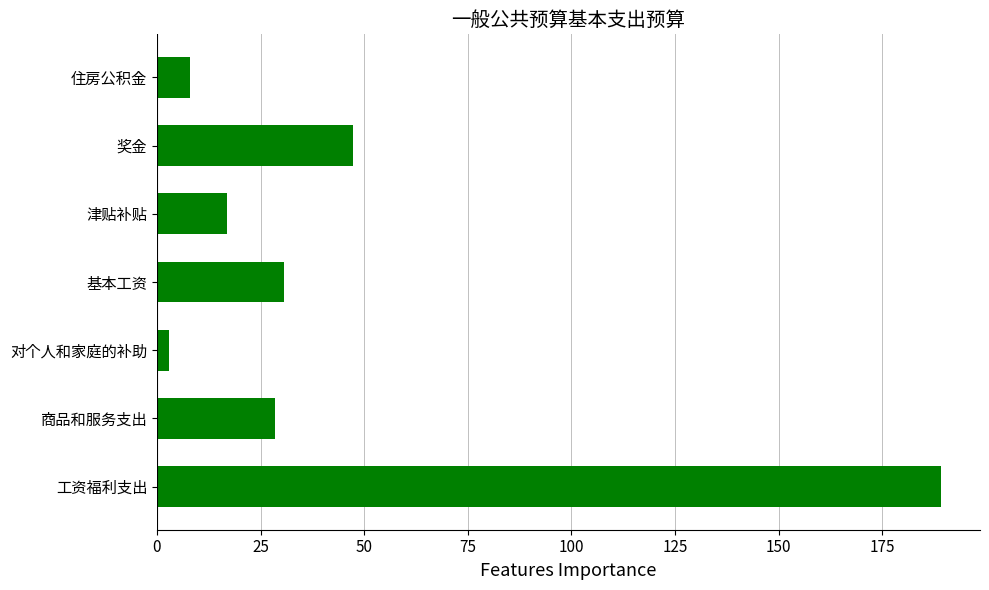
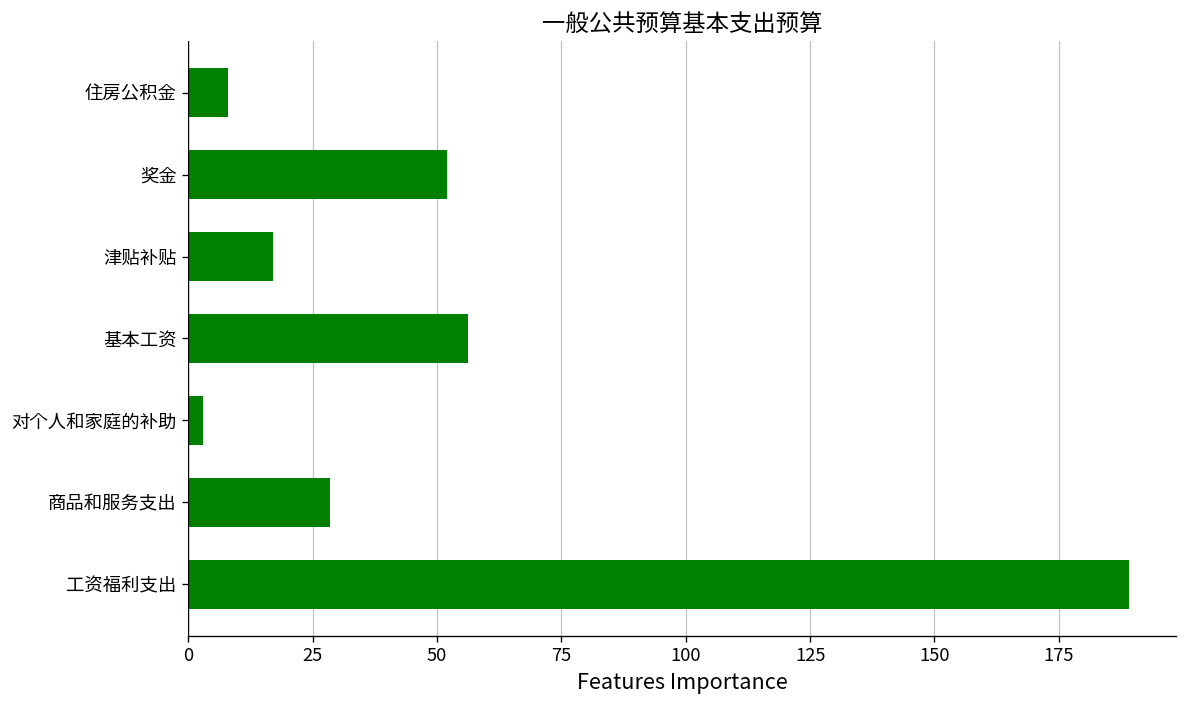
奖金: 47 -> 52
基本工资: 31 -> 56
